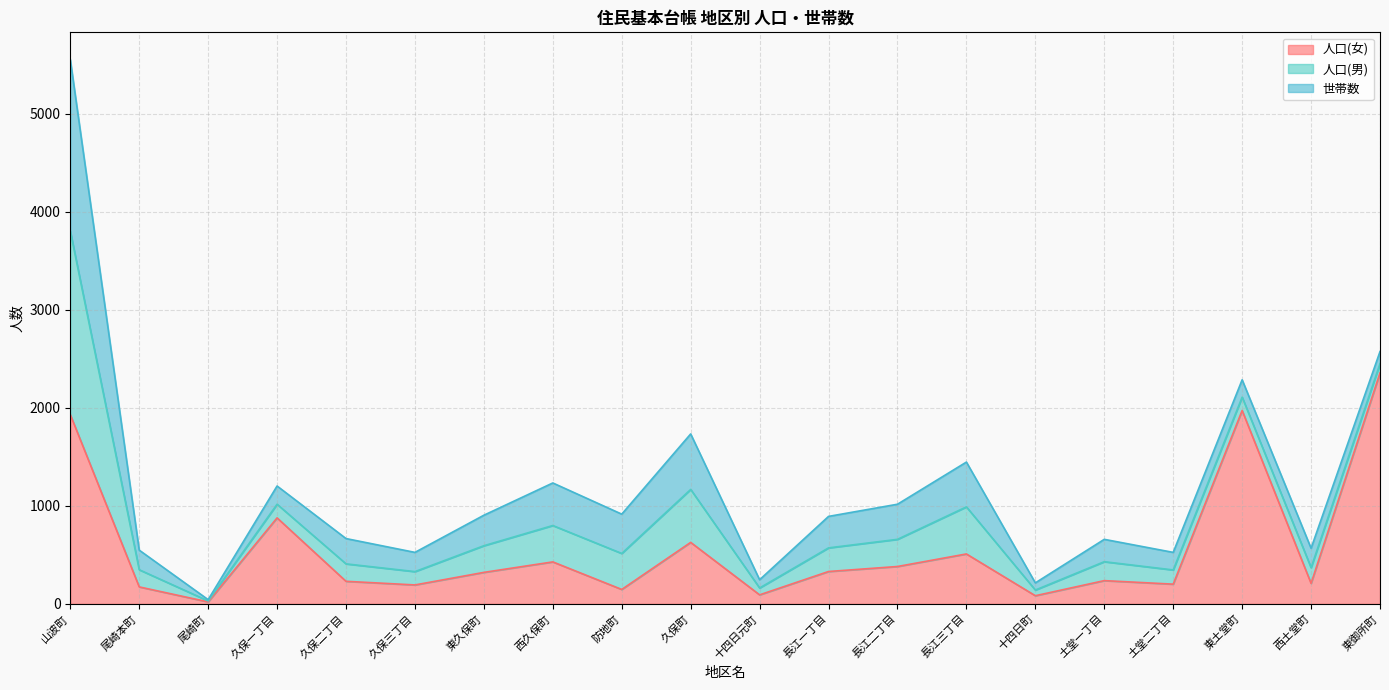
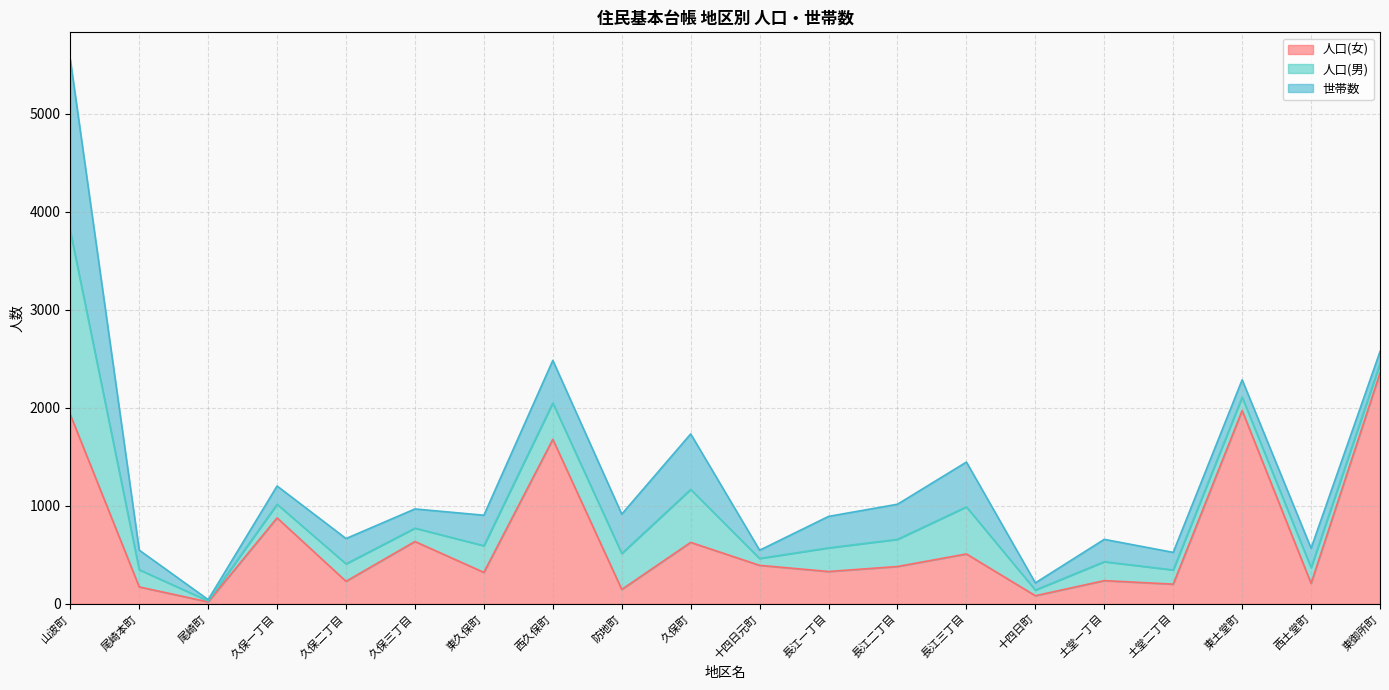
人口(女), 久保三丁目: 200 -> 600
人口(女), 西久保町: 400 -> 1700
人口(女), 十四日元町: 100 -> 400
